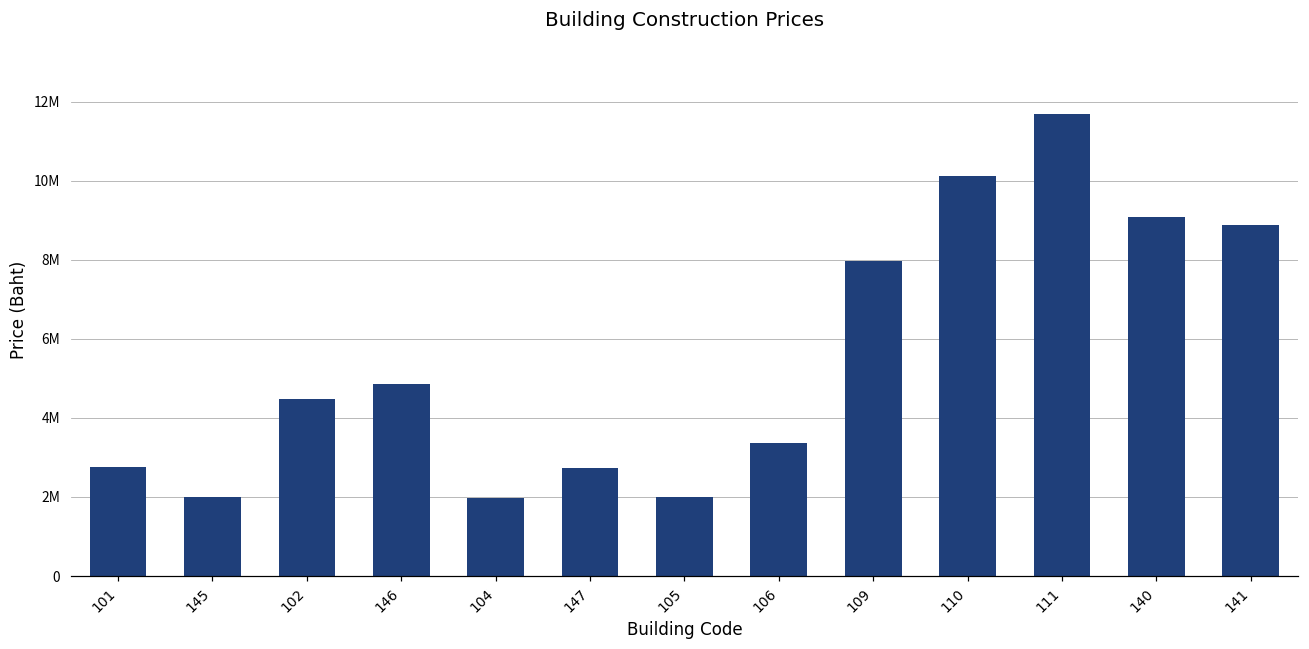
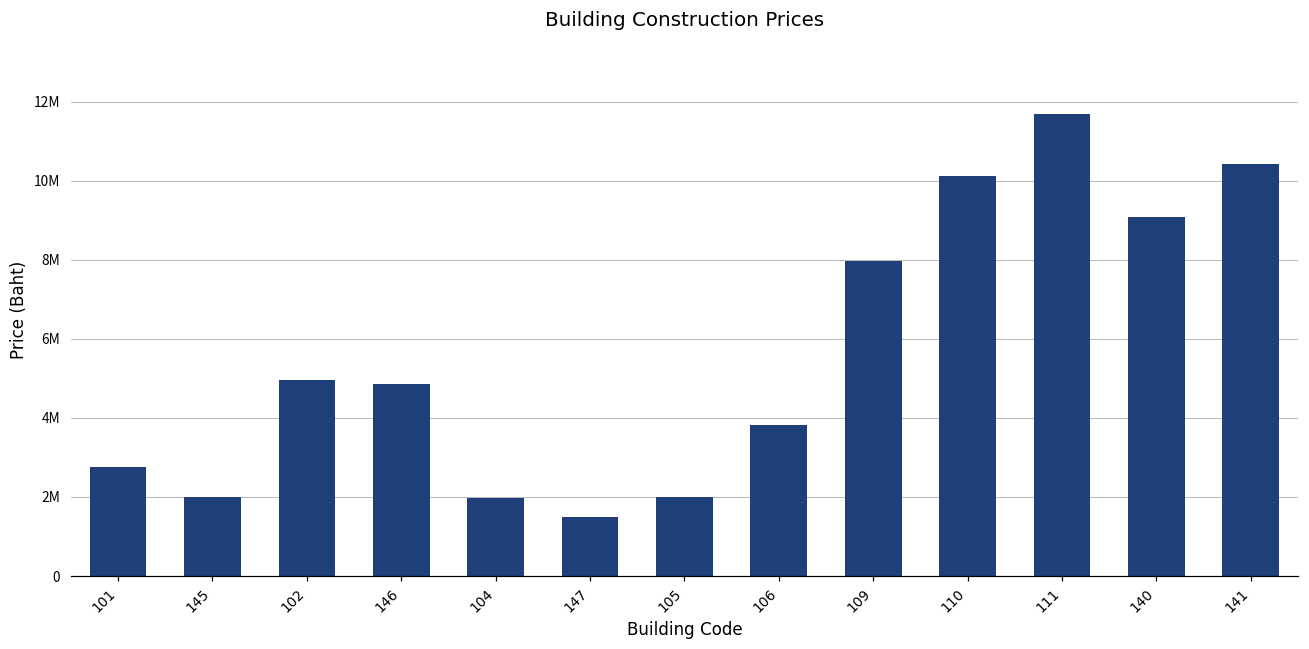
102: 4500000 -> 5000000
147: 2700000 -> 1500000
106: 3400000 -> 3800000
141: 8900000 -> 10400000
